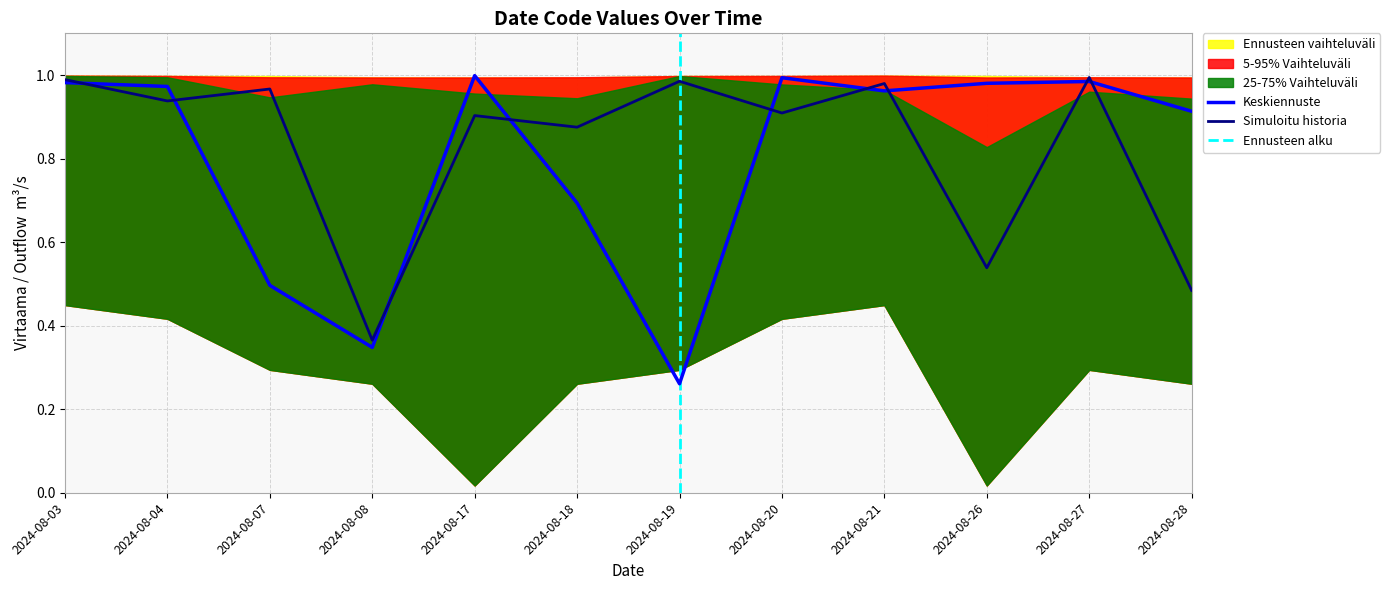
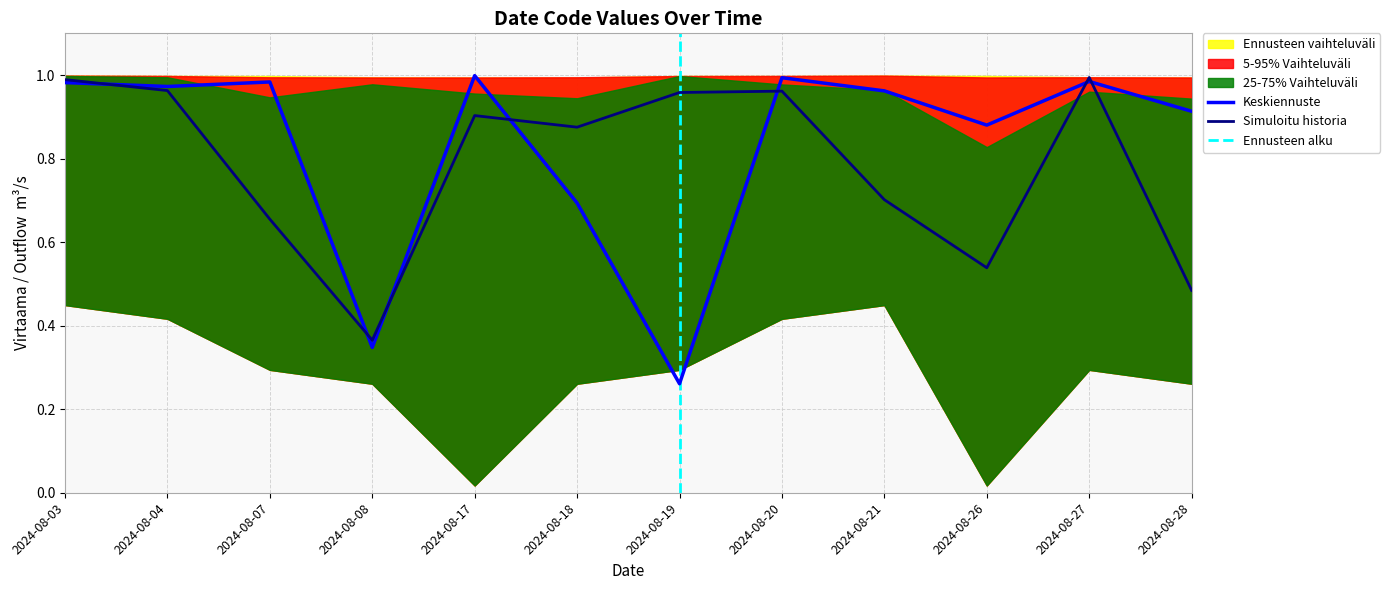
Simuloitu historia, 2024-08-04: 0.94 -> 0.96
Keskiennuste, 2024-08-07: 0.50 -> 0.98
Simuloitu historia, 2024-08-07: 0.97 -> 0.66
Simuloitu historia, 2024-08-19: 0.99 -> 0.96
Simuloitu historia, 2024-08-20: 0.91 -> 0.96
Simuloitu historia, 2024-08-21: 0.98 -> 0.70
Keskiennuste, 2024-08-26: 0.98 -> 0.88
